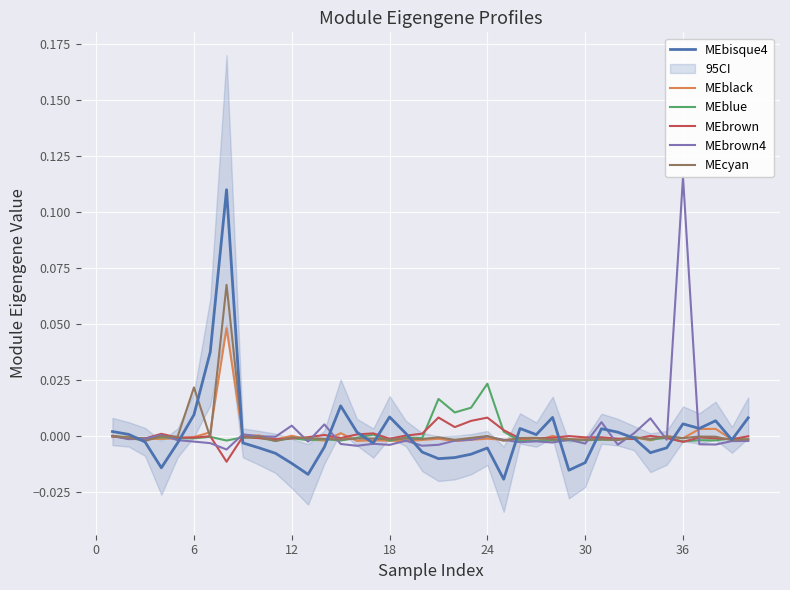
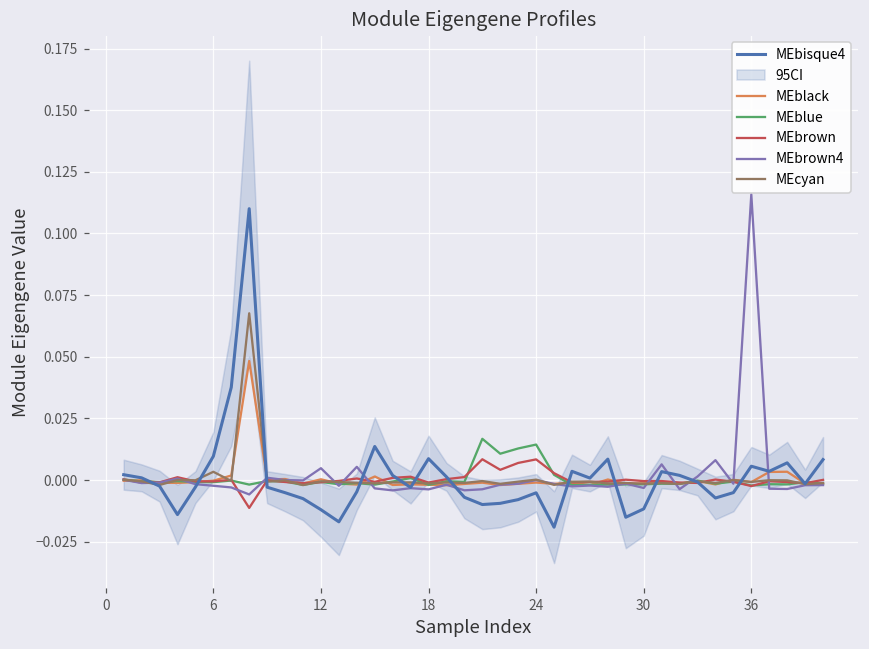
MEcyan, 6: 0.022 -> 0.003
MEblue, 24: 0.023 -> 0.014
